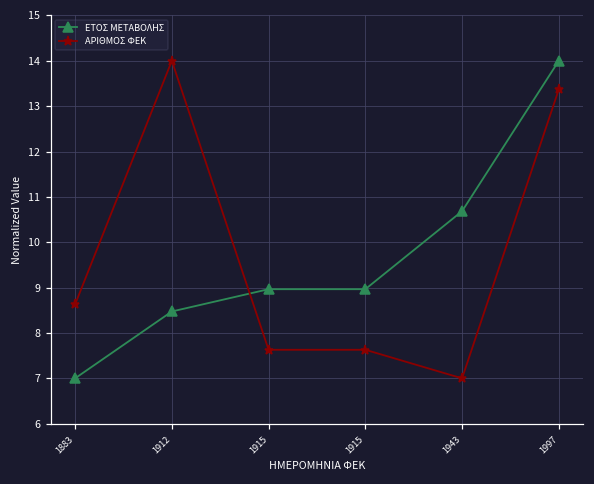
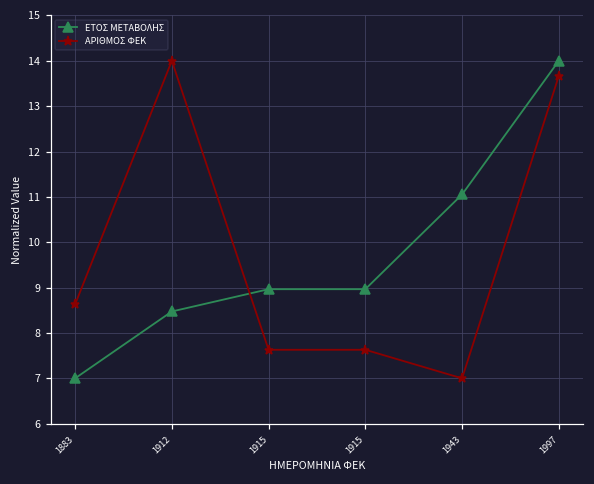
ΕΤΟΣ ΜΕΤΑΒΟΛΗΣ, 1943: 10.7 -> 11.1
ΑΡΙΘΜΟΣ ΦΕΚ, 1997: 13.4 -> 13.7
